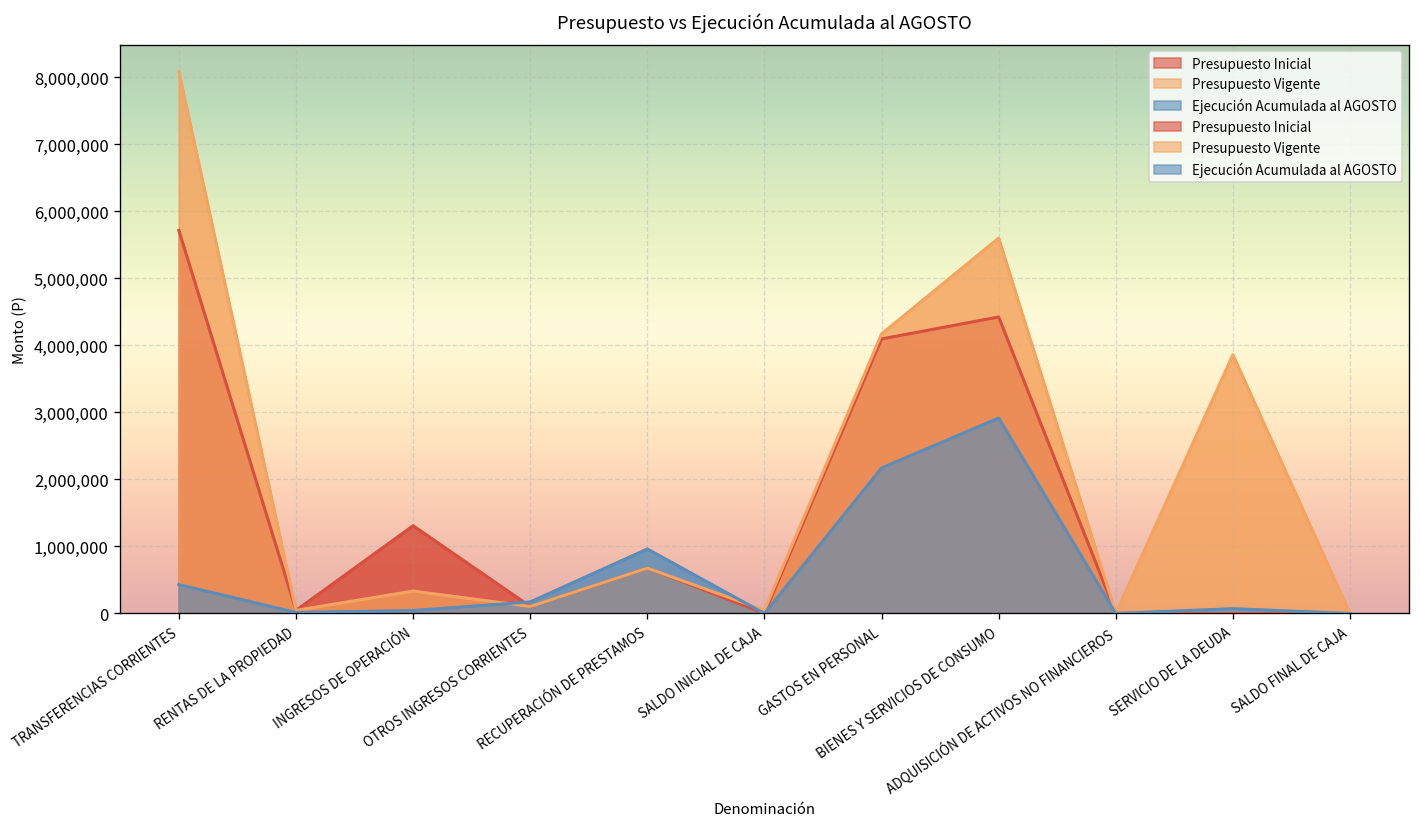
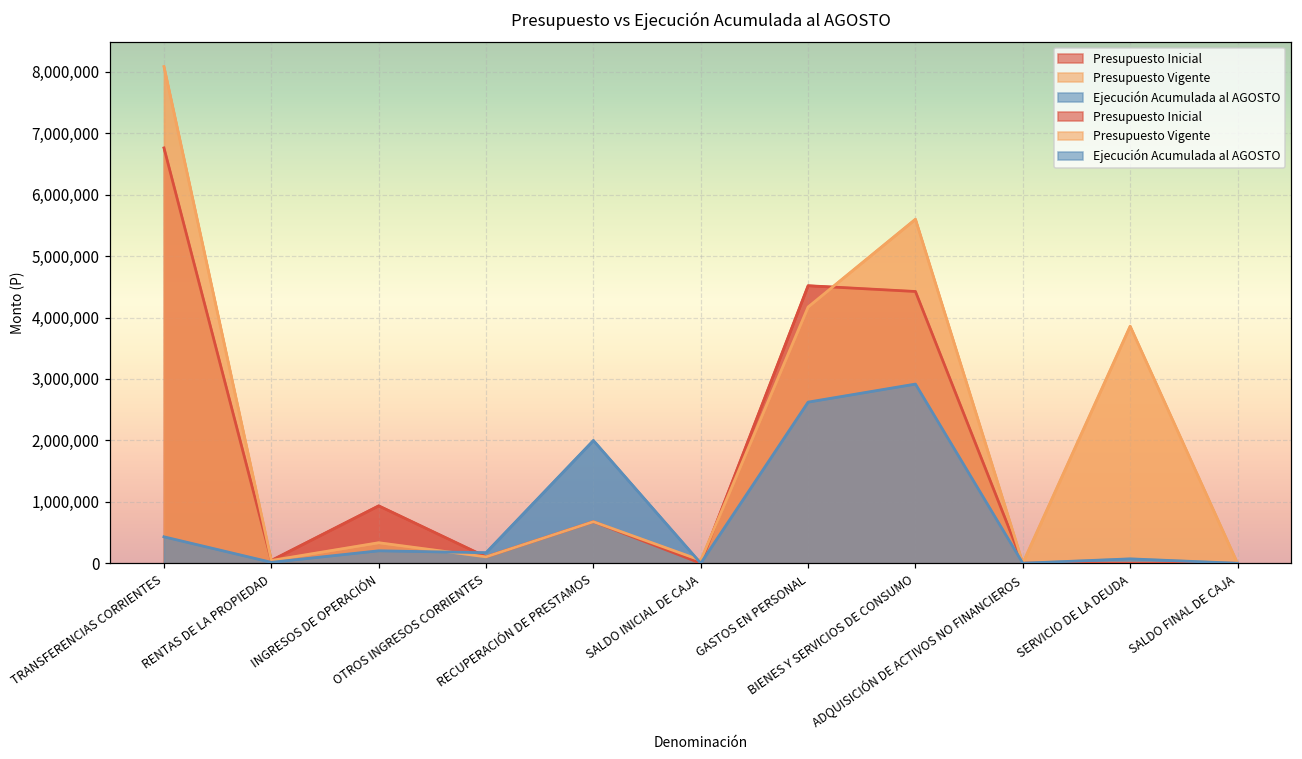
Presupuesto Inicial, TRANSFERENCIAS CORRIENTES: 5,700,000 -> 6,800,000
Presupuesto Inicial, INGRESOS DE OPERACIÓN: 1,300,000 -> 900,000
Ejecución Acumulada al AGOSTO, INGRESOS DE OPERACIÓN: 0 -> 200,000
Ejecución Acumulada al AGOSTO, RECUPERACIÓN DE PRESTAMOS: 1,000,000 -> 2,000,000
Presupuesto Inicial, GASTOS EN PERSONAL: 4,100,000 -> 4,500,000
Ejecución Acumulada al AGOSTO, GASTOS EN PERSONAL: 2,200,000 -> 2,600,000
